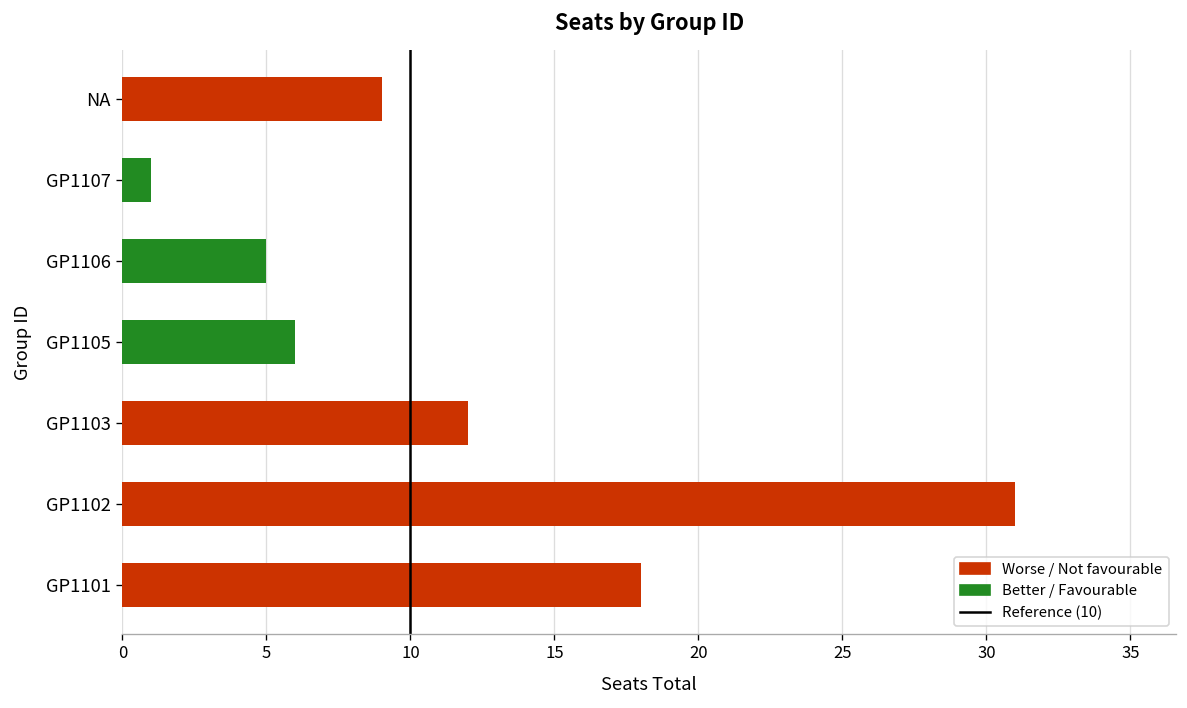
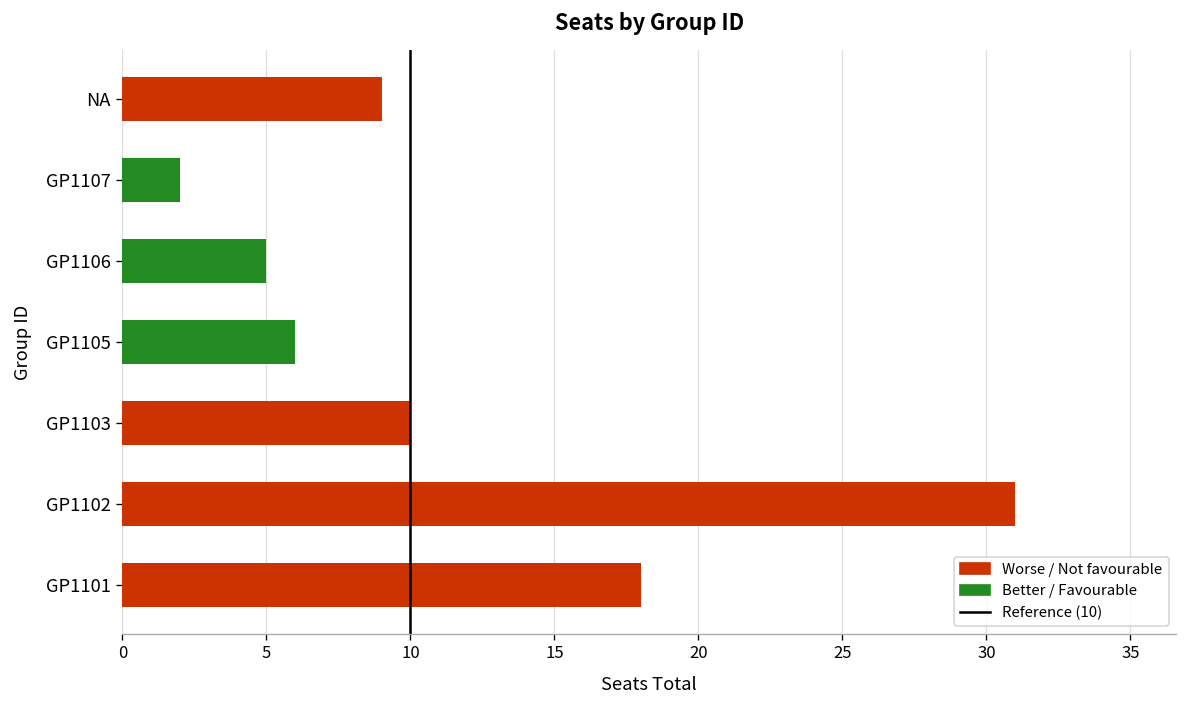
GP1107: 1 -> 2
GP1103: 12 -> 10
